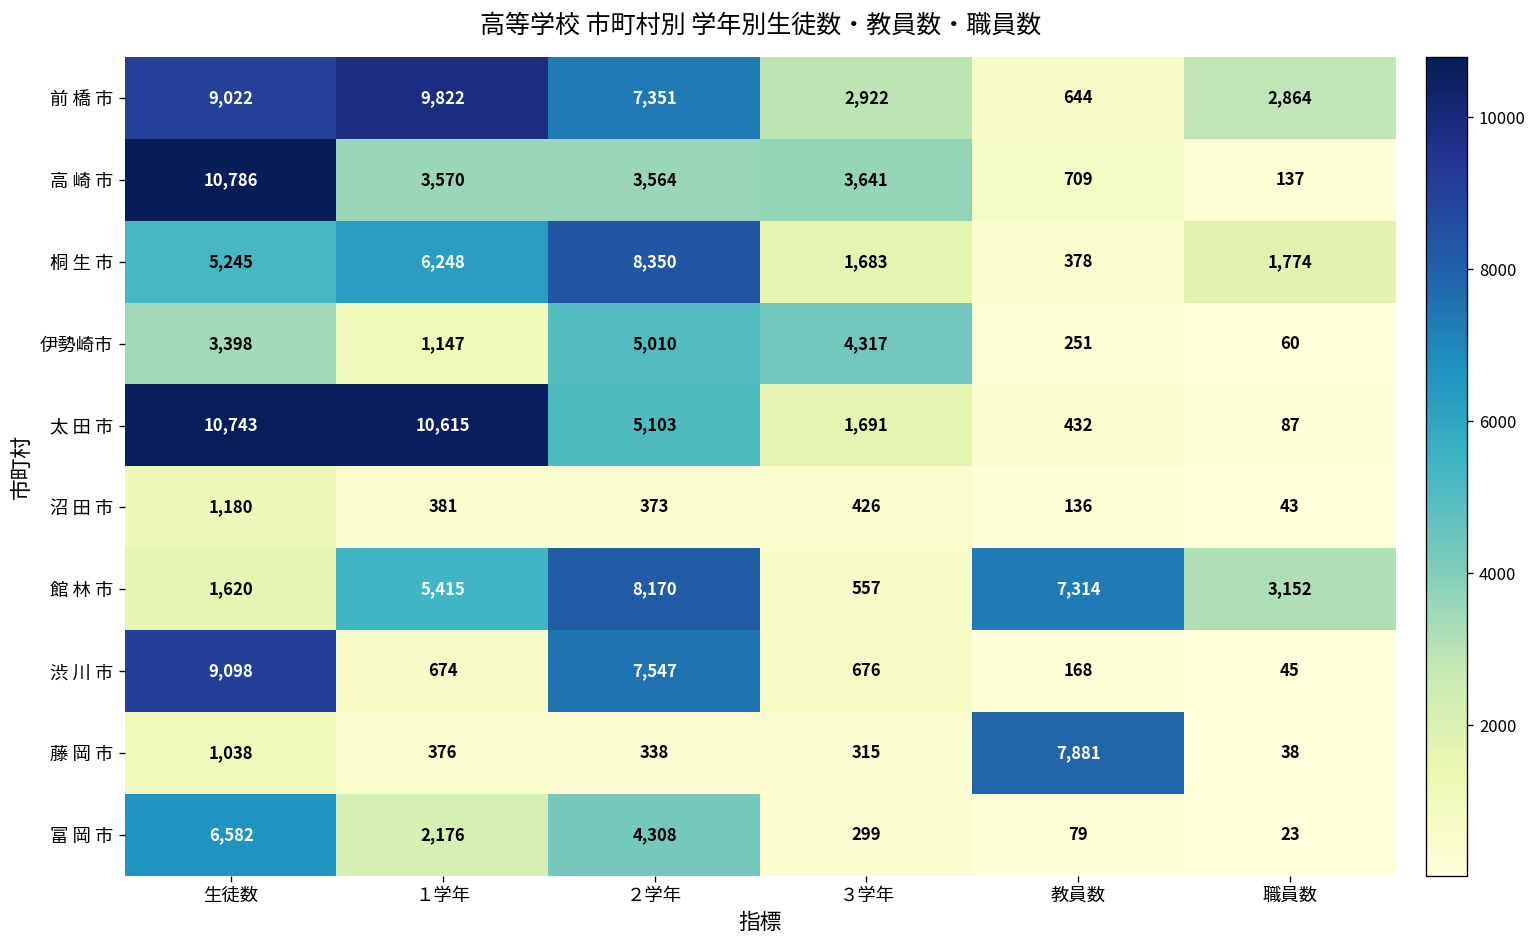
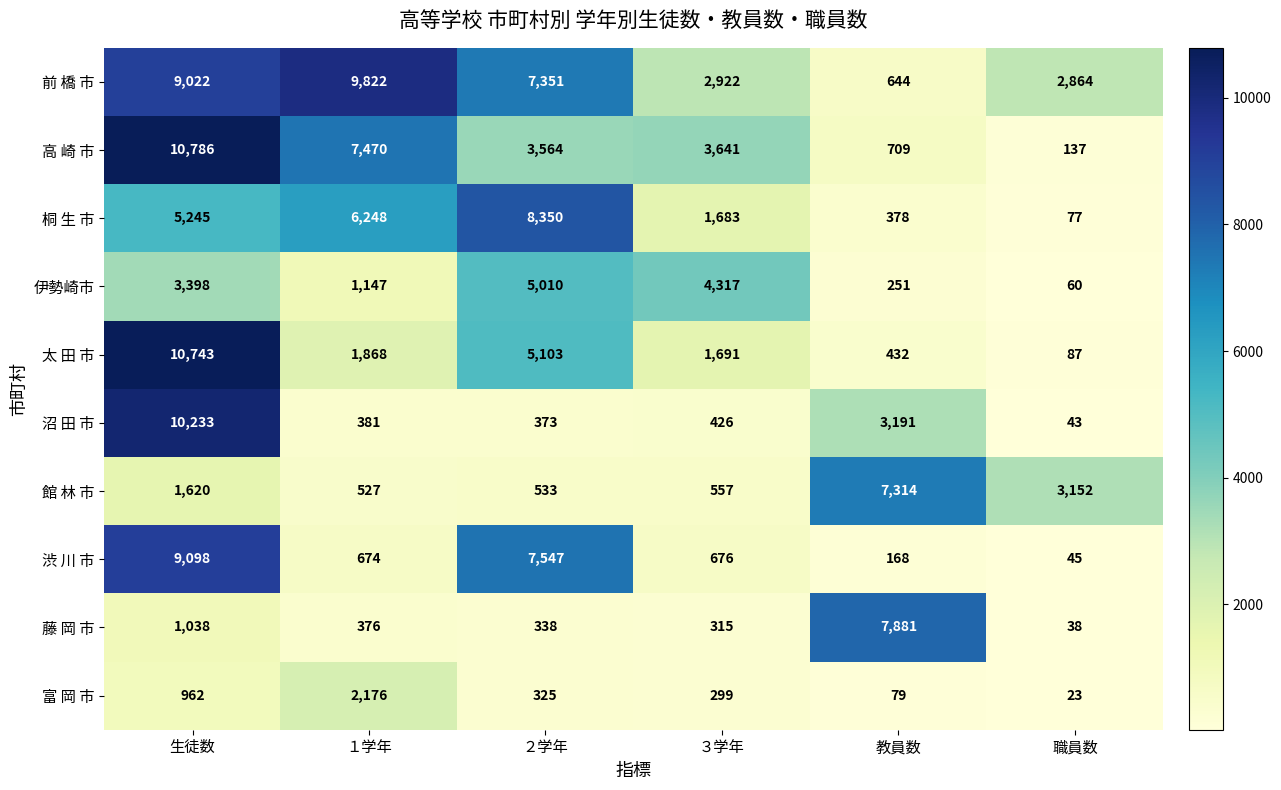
高 崎 市, １学年: 3,570 -> 7,470
桐 生 市, 職員数: 1,774 -> 77
太 田 市, １学年: 10,615 -> 1,868
沼 田 市, 生徒数: 1,180 -> 10,233
沼 田 市, 教員数: 136 -> 3,191
館 林 市, １学年: 5,415 -> 527
館 林 市, ２学年: 8,170 -> 533
富 岡 市, 生徒数: 6,582 -> 962
富 岡 市, ２学年: 4,308 -> 325
